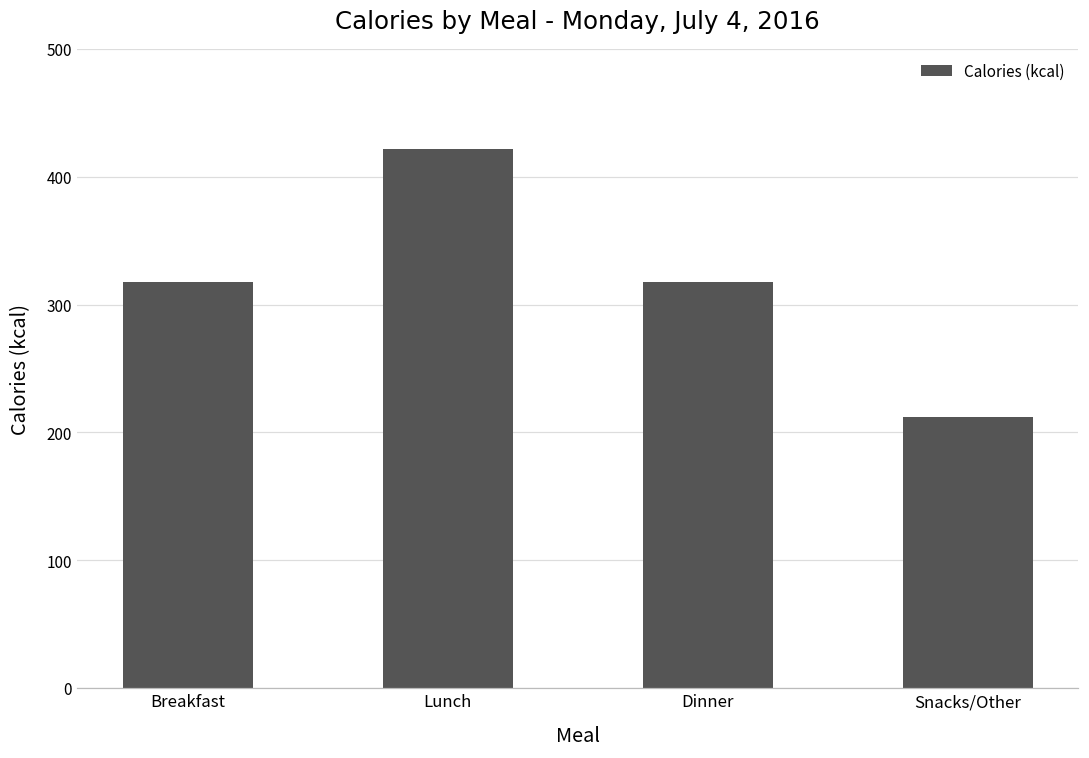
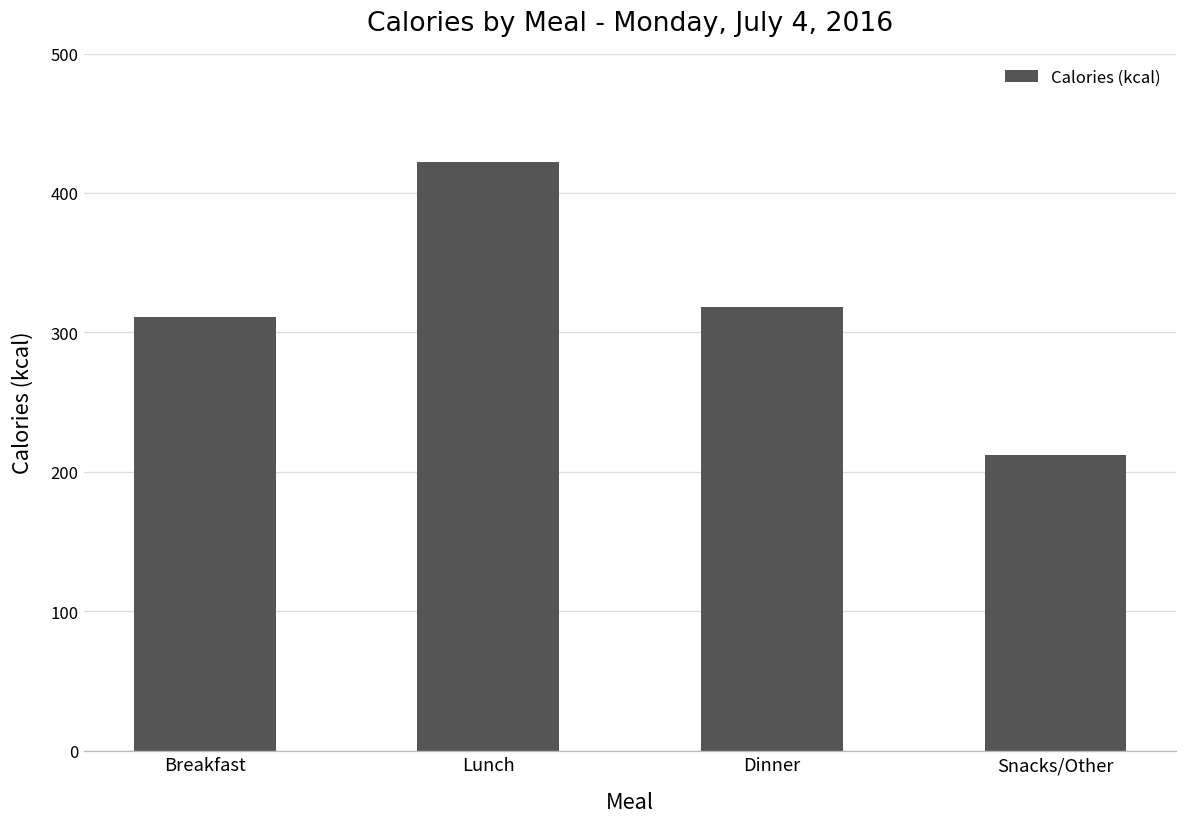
Breakfast: 318 -> 311
